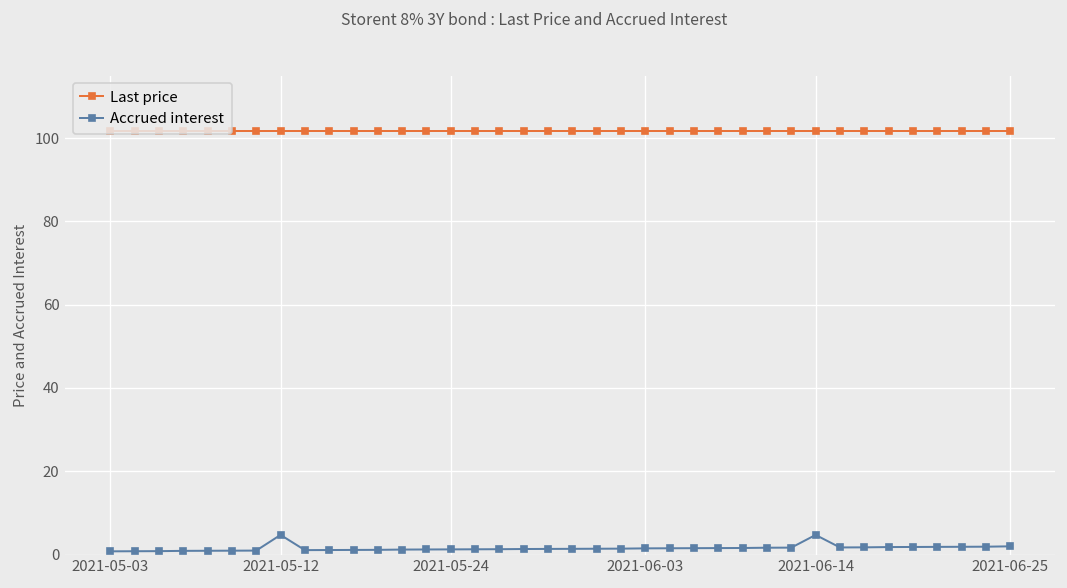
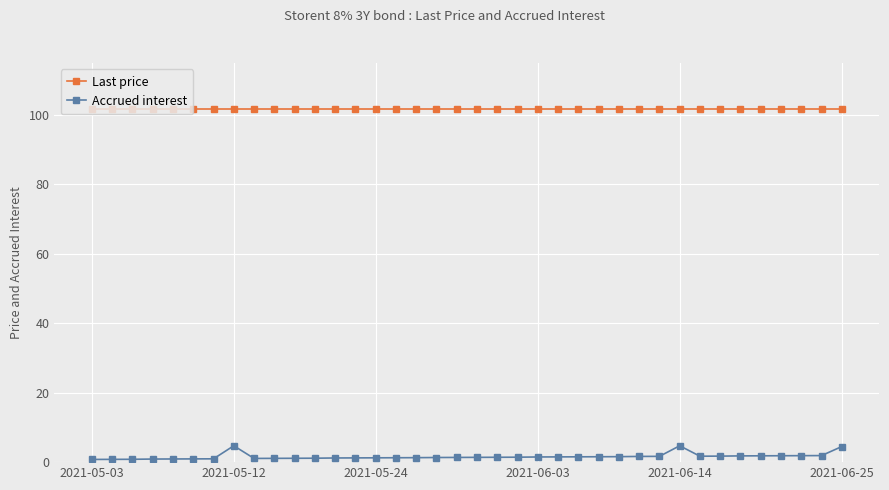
Accrued interest, 2021-06-25: 2 -> 4
